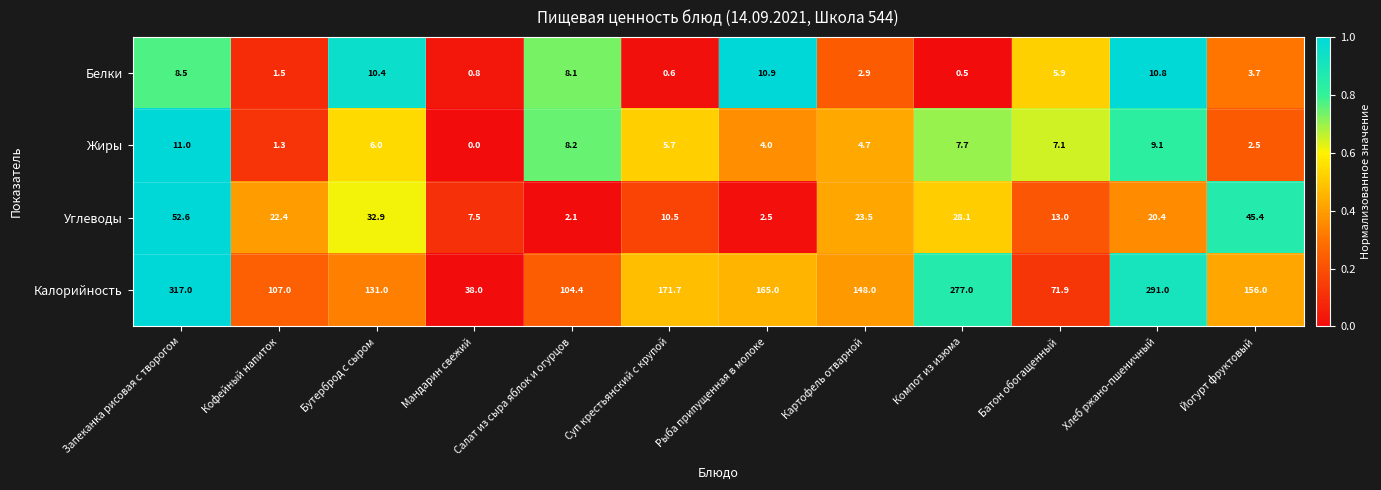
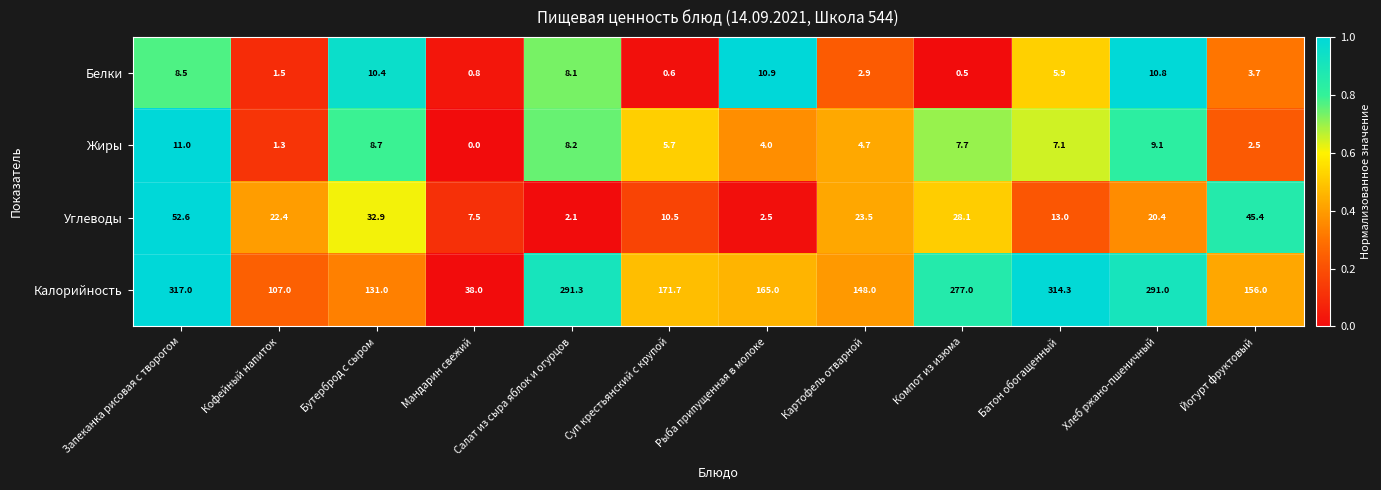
Жиры, Бутерброд с сыром: 6.0 -> 8.7
Калорийность, Салат из сыра яблок и огурцов: 104.4 -> 291.3
Калорийность, Батон обогащенный: 71.9 -> 314.3
